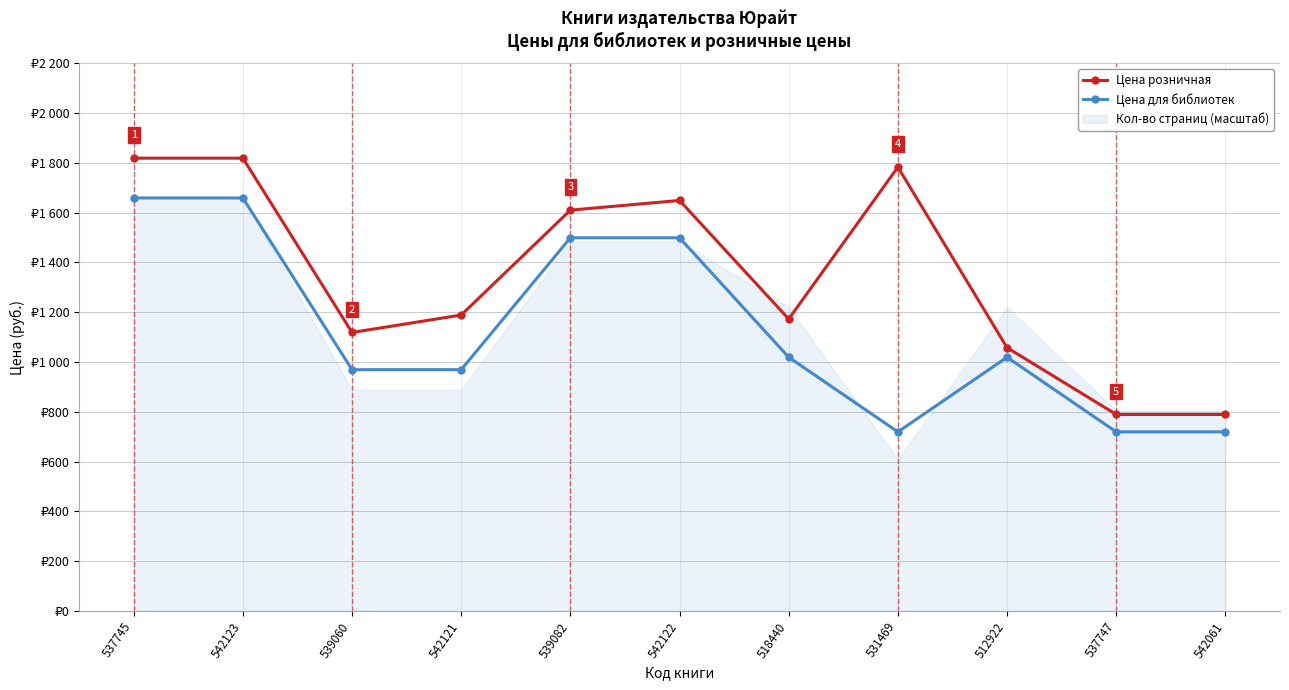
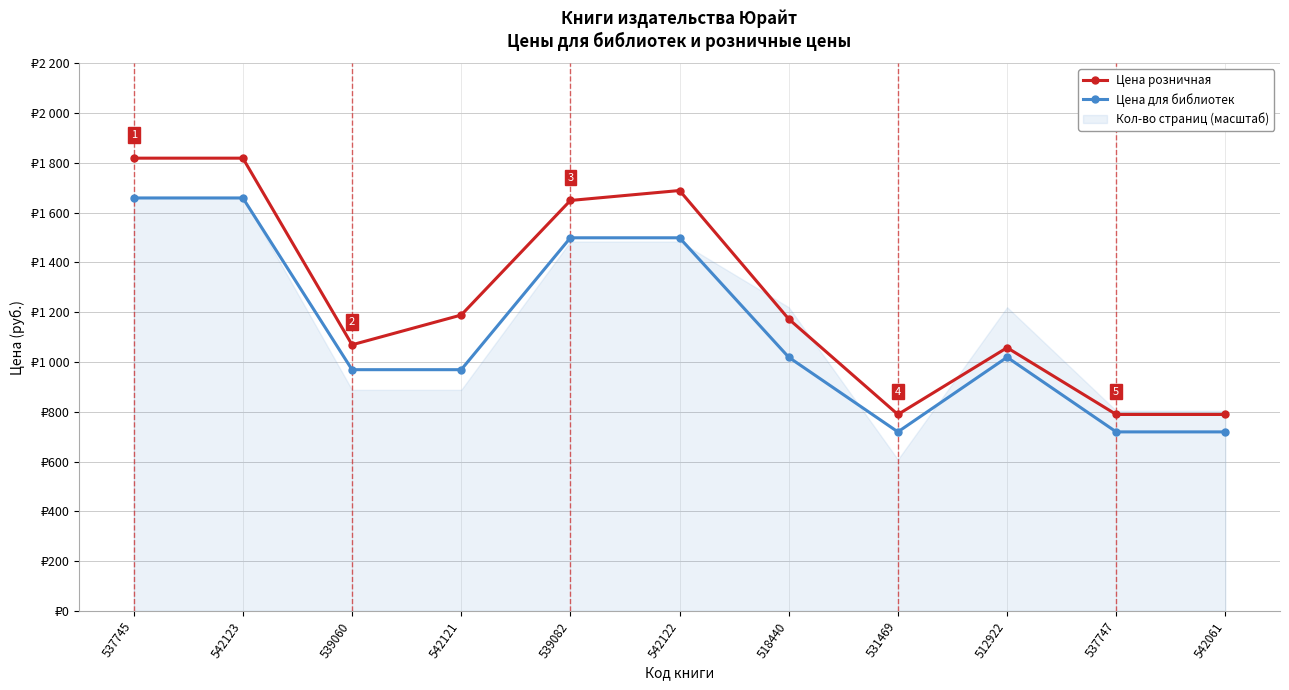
Цена розничная, 539060: ₽1120 -> ₽1070
Цена розничная, 539082: ₽1610 -> ₽1650
Цена розничная, 542122: ₽1650 -> ₽1690
Цена розничная, 531469: ₽1780 -> ₽790
